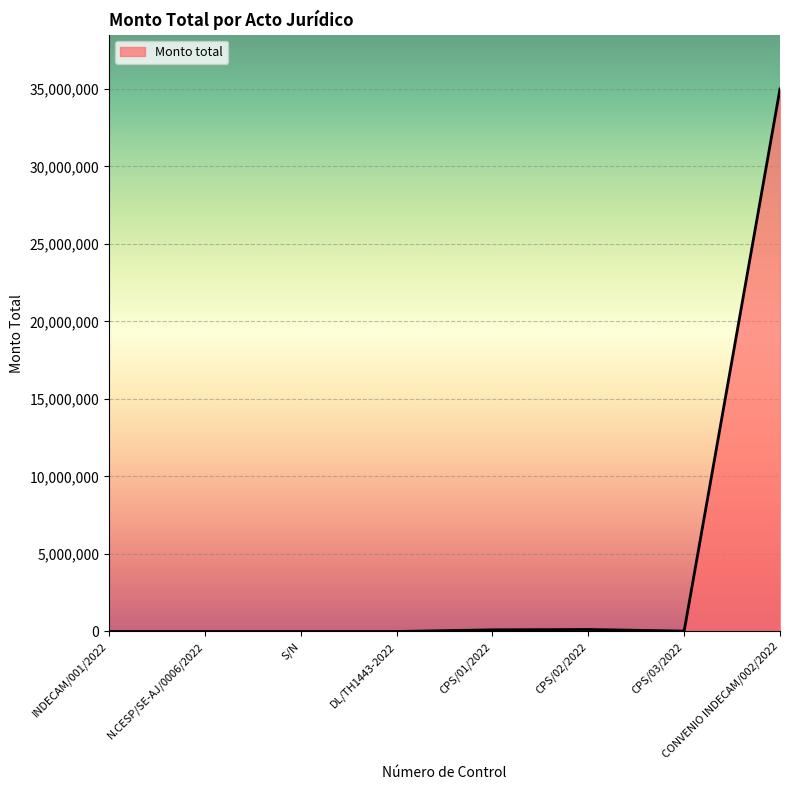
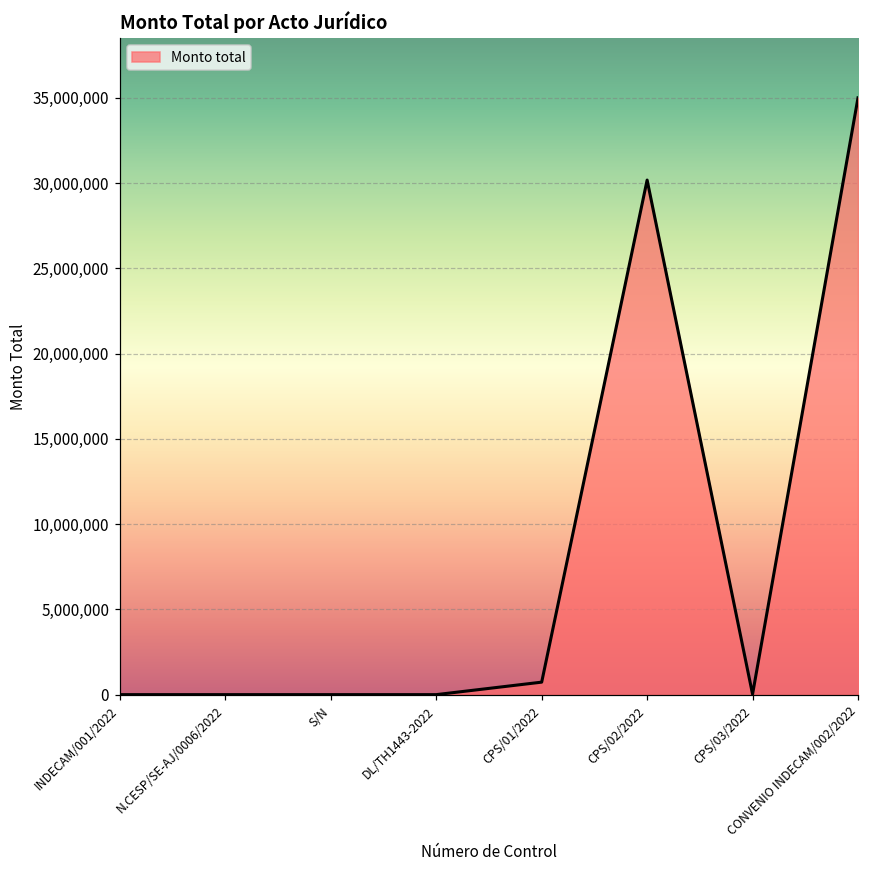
CPS/01/2022: 100,000 -> 700,000
CPS/02/2022: 100,000 -> 30,200,000
